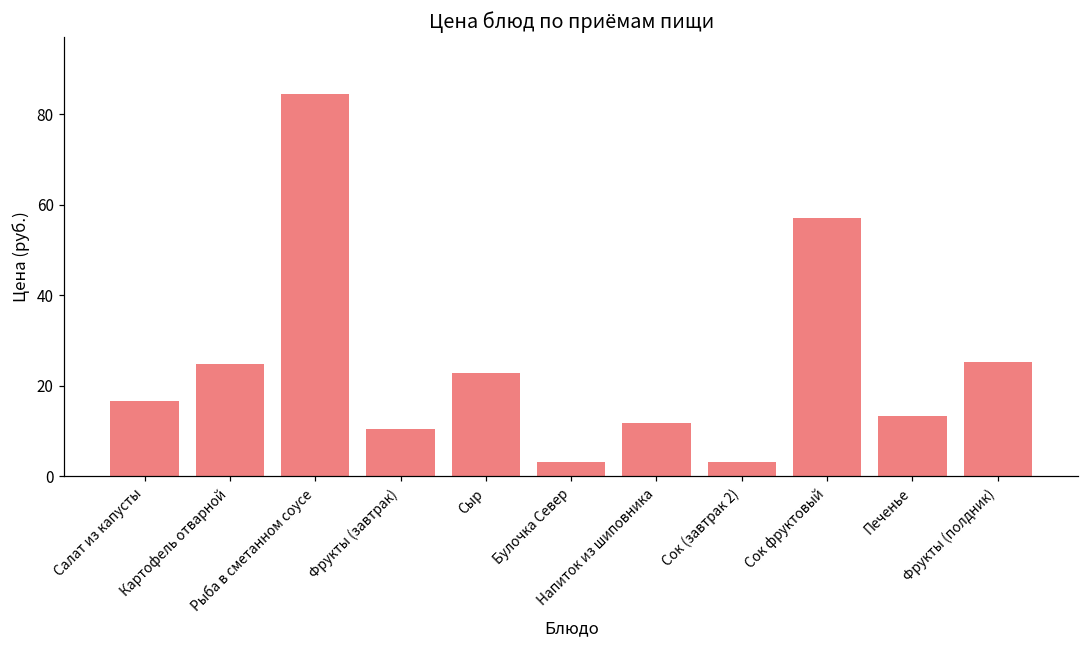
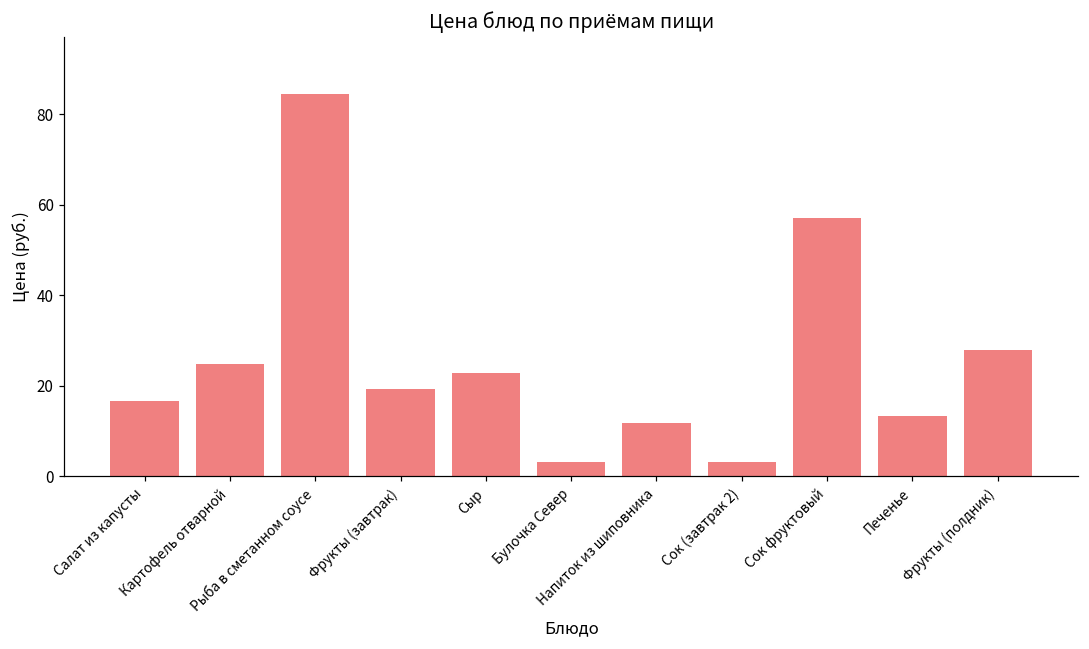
Фрукты (завтрак): 10 -> 19
Фрукты (полдник): 25 -> 28
